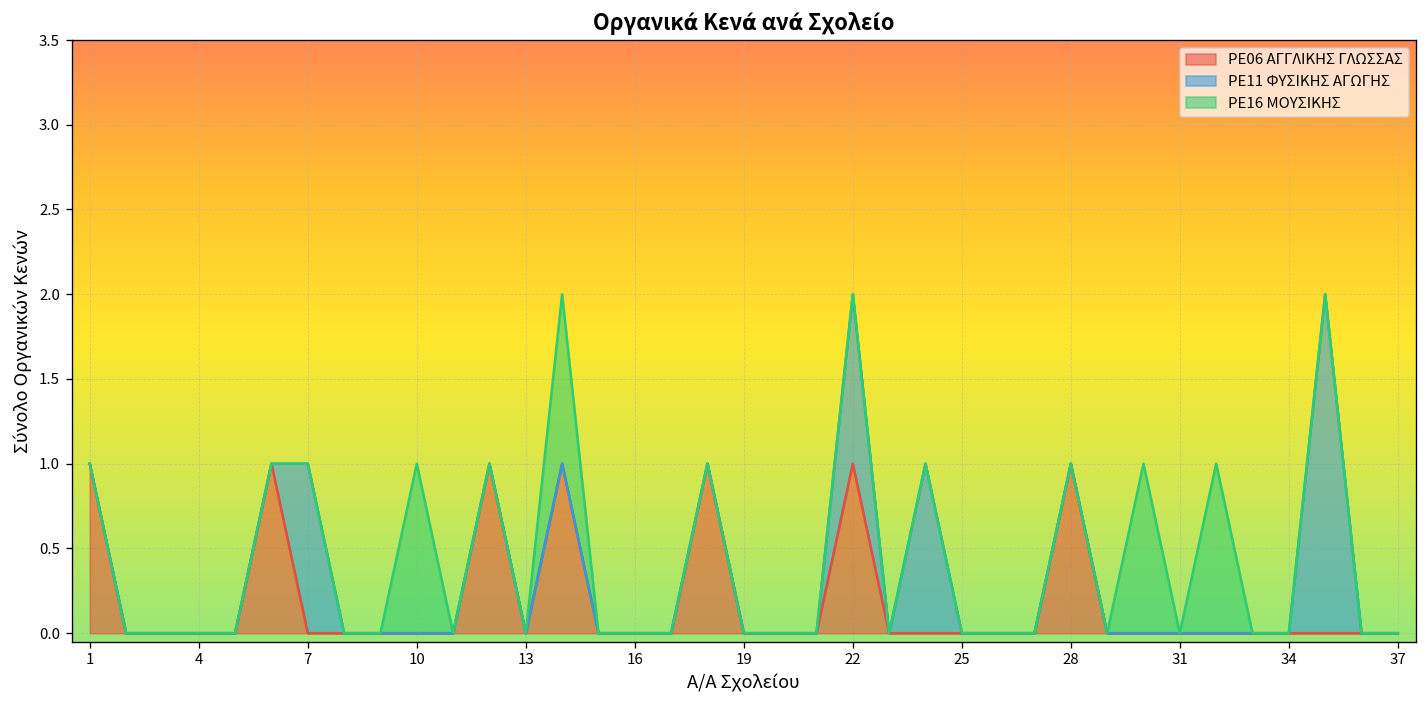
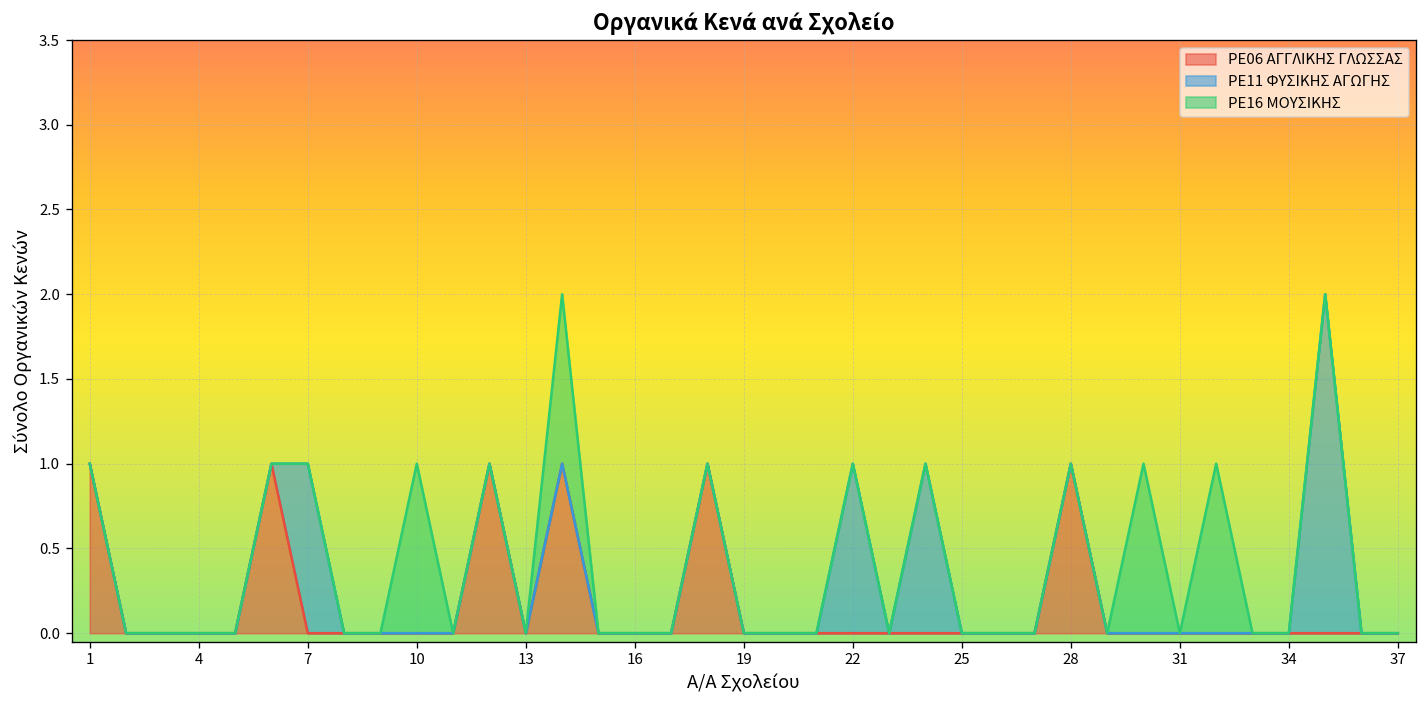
PE06 ΑΓΓΛΙΚΗΣ ΓΛΩΣΣΑΣ, 22: 1 -> 0
